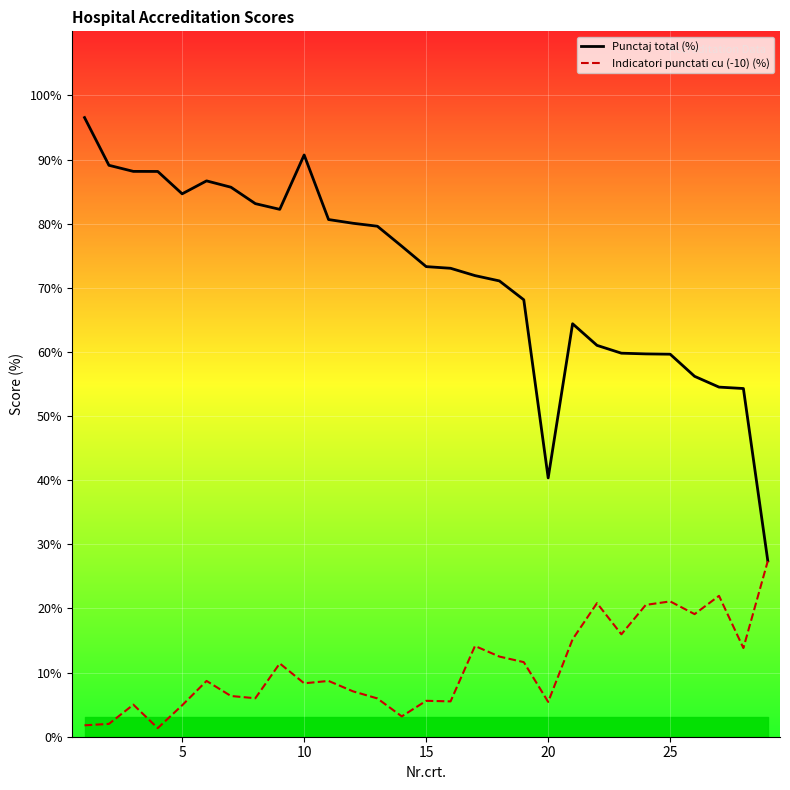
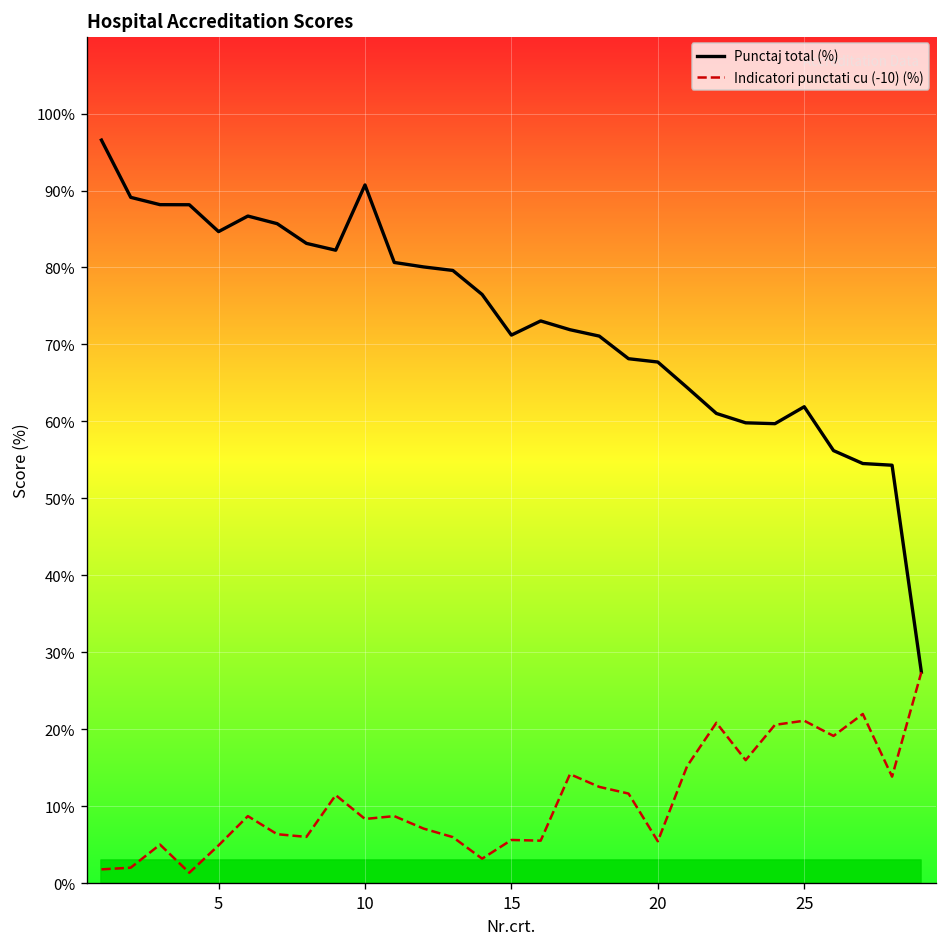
Punctaj total (%), 15: 73% -> 71%
Punctaj total (%), 20: 40% -> 68%
Punctaj total (%), 25: 60% -> 62%
